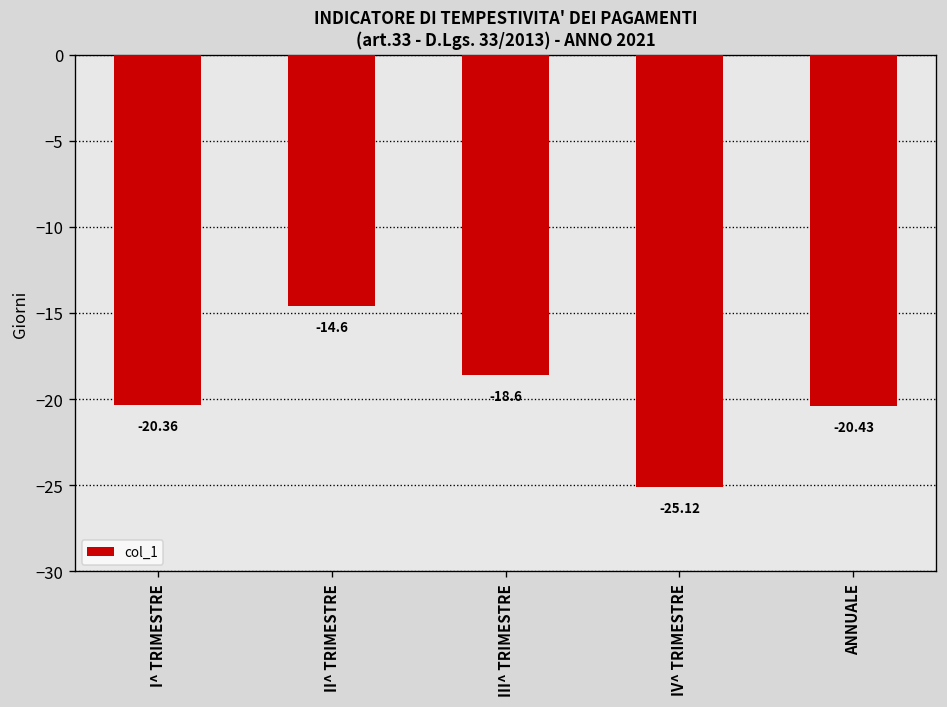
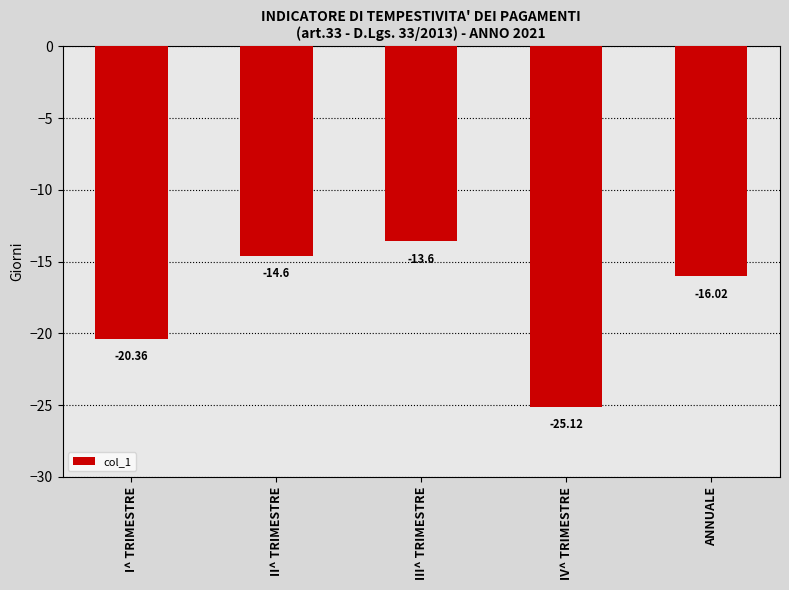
III^ TRIMESTRE: -18.6 -> -13.6
ANNUALE: -20.43 -> -16.02
